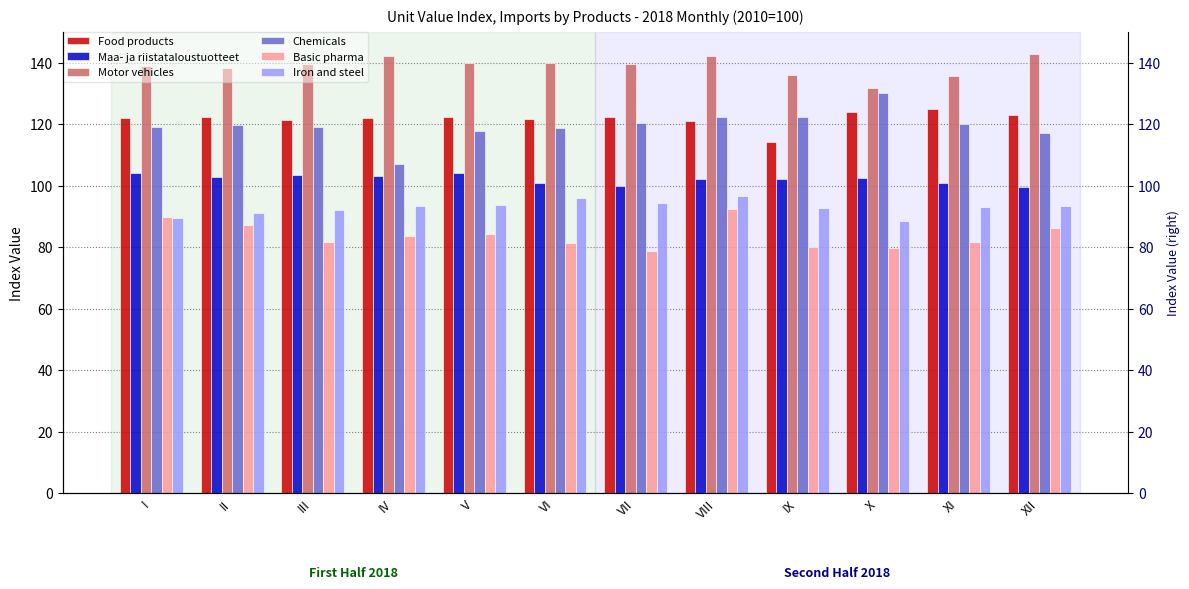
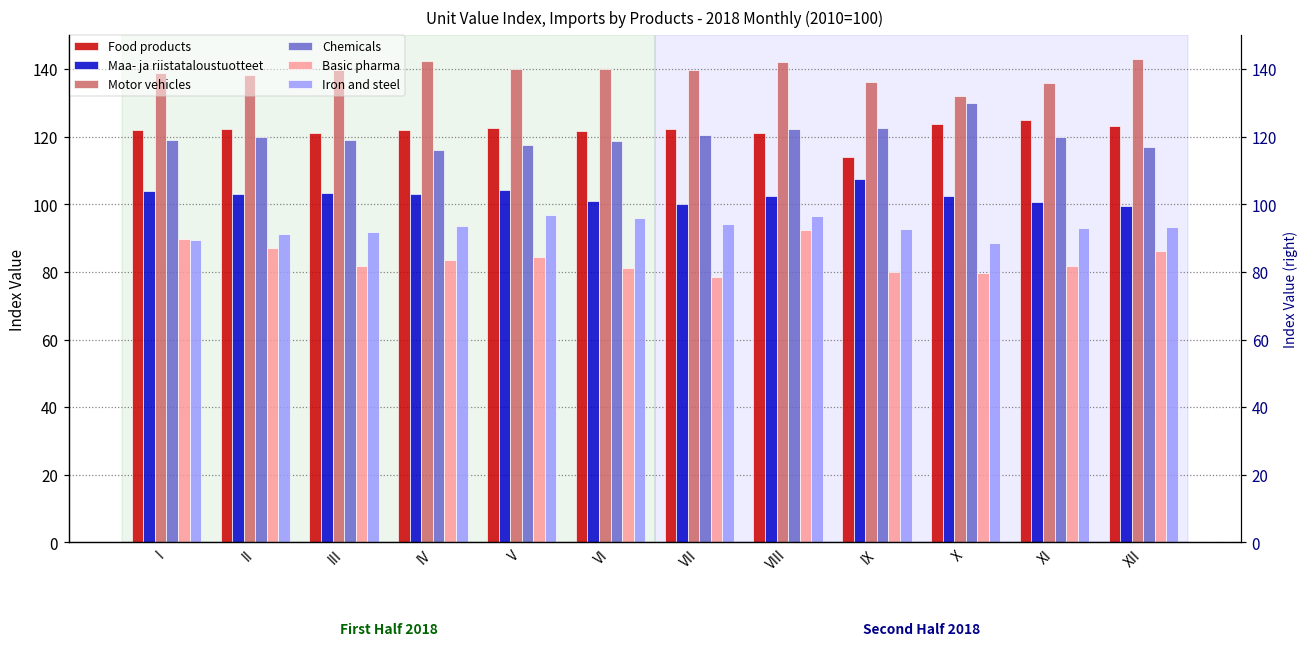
Chemicals, IV: 107 -> 116
Iron and steel, V: 94 -> 97
Maa- ja riistataloustuotteet, IX: 102 -> 108
